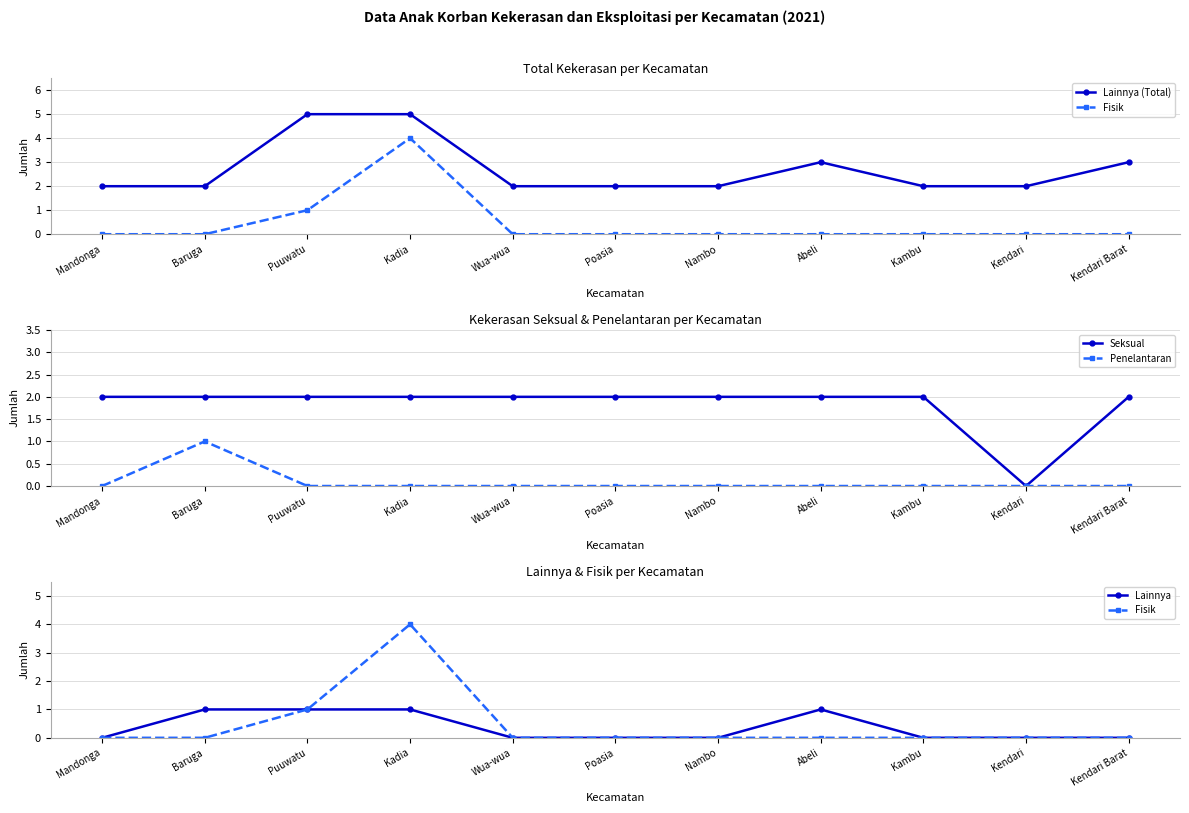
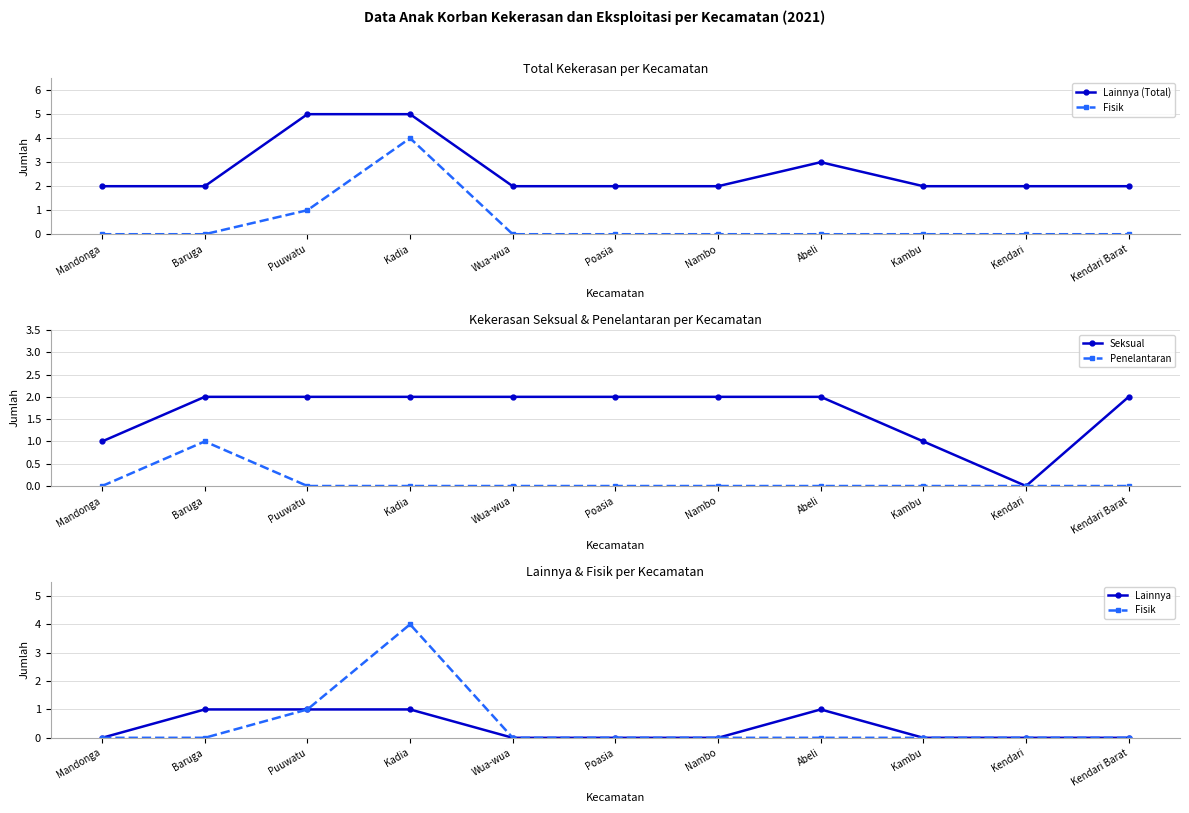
Total Kekerasan per Kecamatan, Lainnya (Total), Kendari Barat: 3 -> 2
Kekerasan Seksual & Penelantaran per Kecamatan, Seksual, Mandonga: 2 -> 1
Kekerasan Seksual & Penelantaran per Kecamatan, Seksual, Kambu: 2 -> 1
